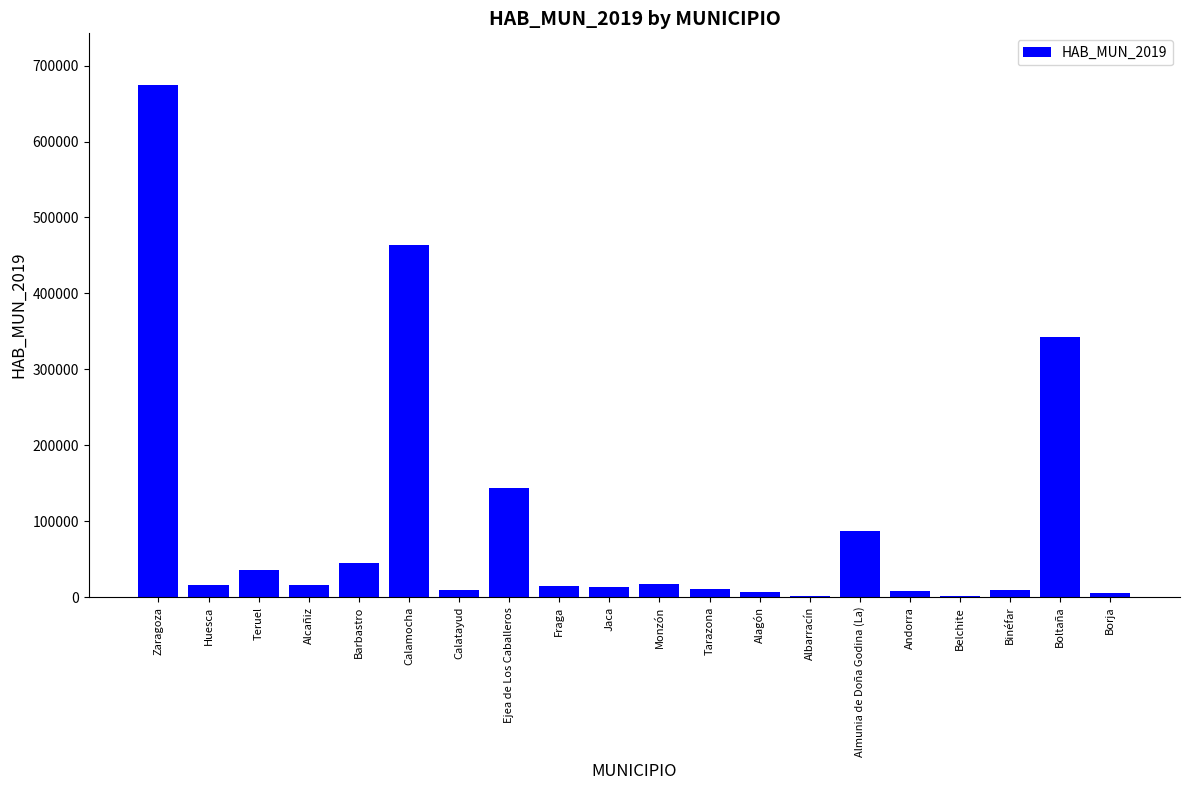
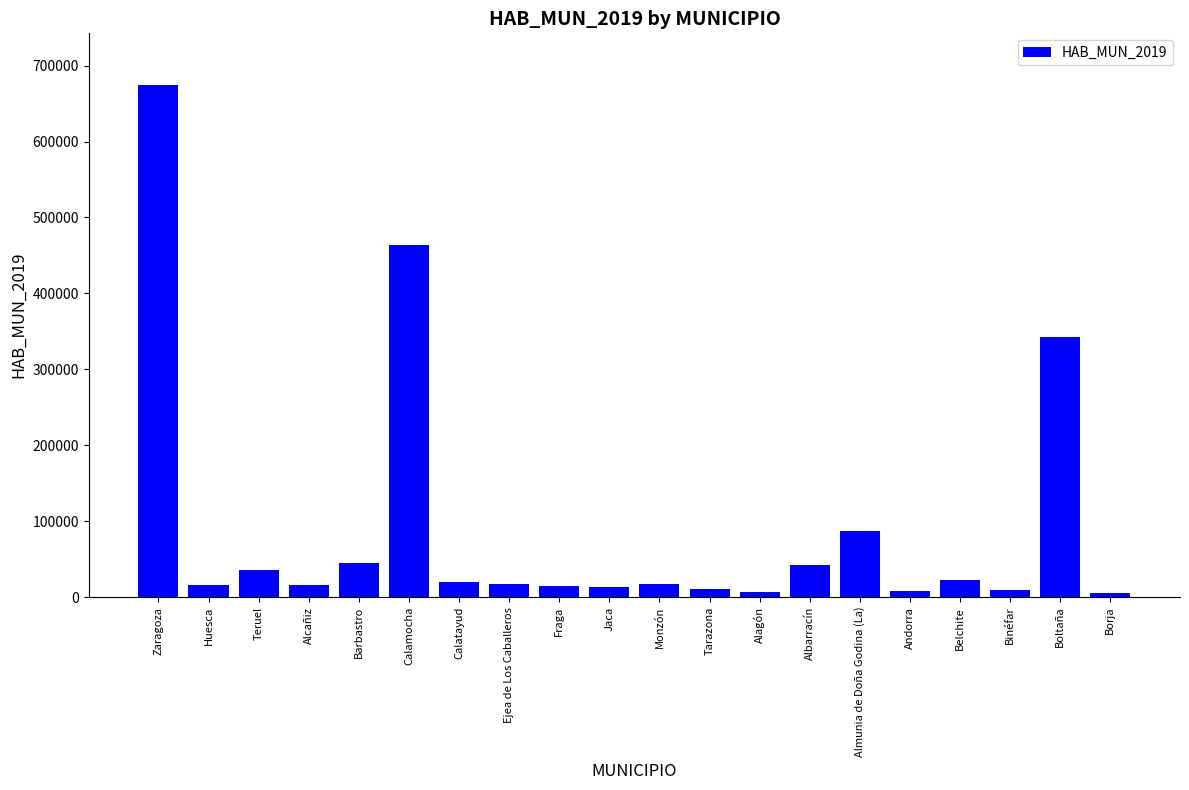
Calatayud: 10000 -> 20000
Ejea de Los Caballeros: 140000 -> 20000
Albarracín: 0 -> 40000
Belchite: 0 -> 20000
